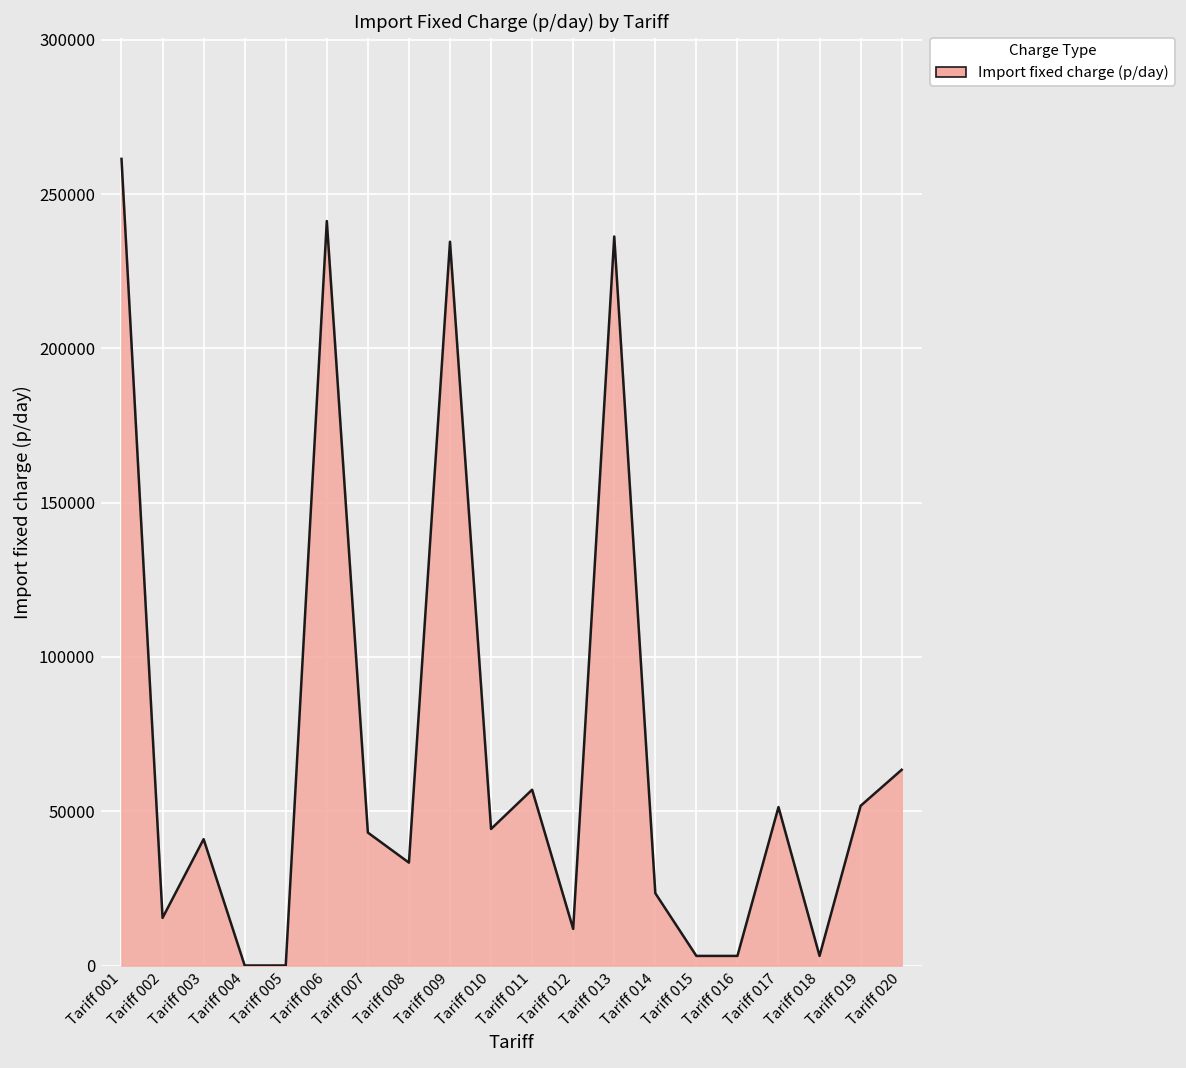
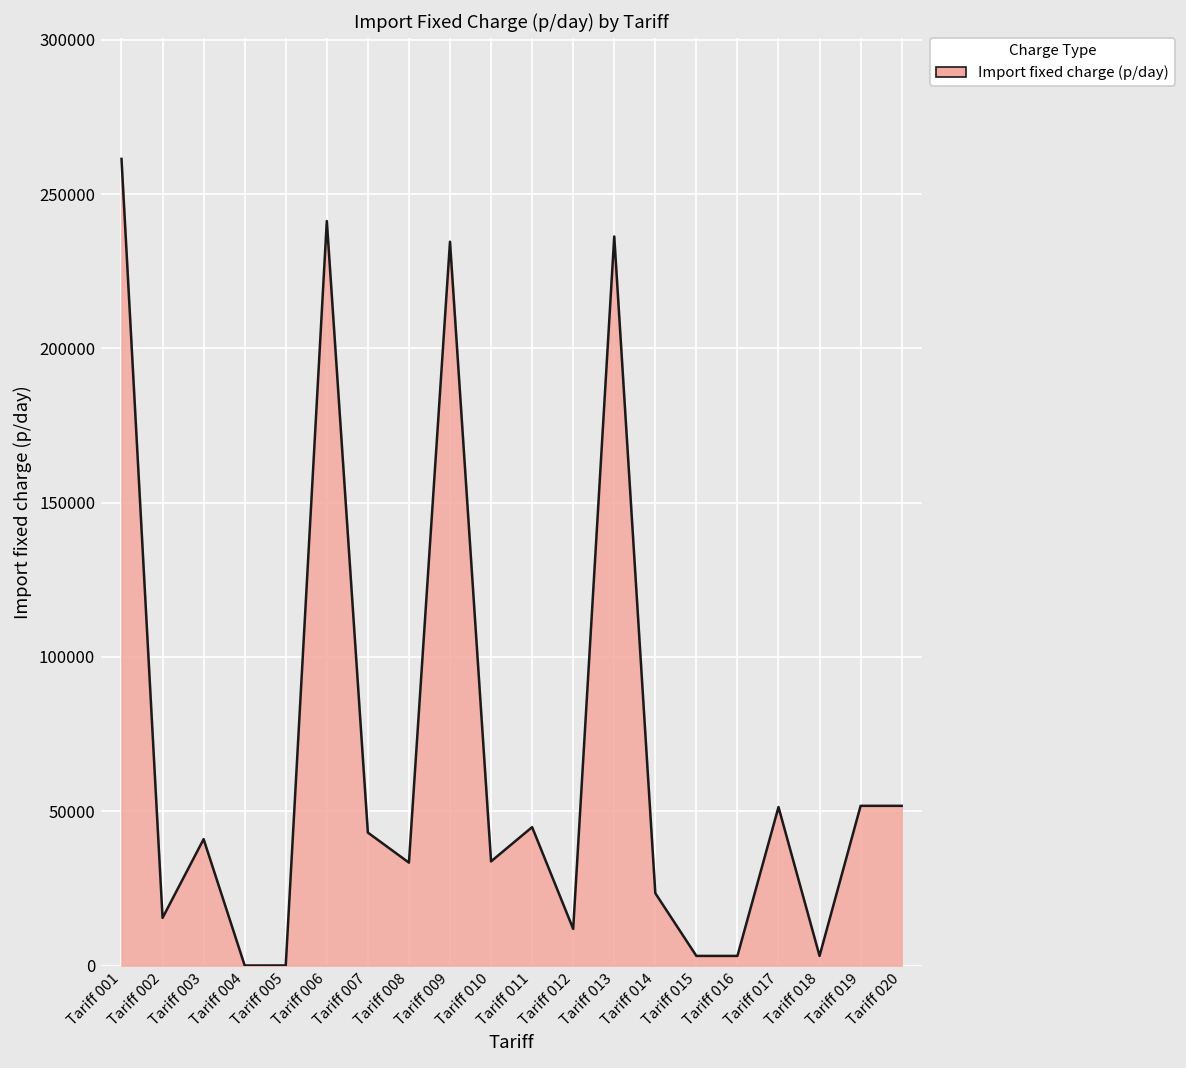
Tariff 010: 44000 -> 34000
Tariff 011: 57000 -> 45000
Tariff 020: 63000 -> 52000
